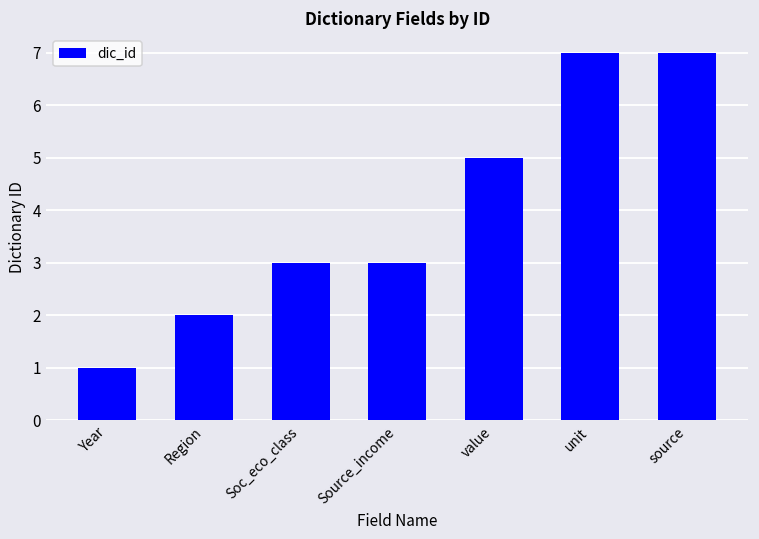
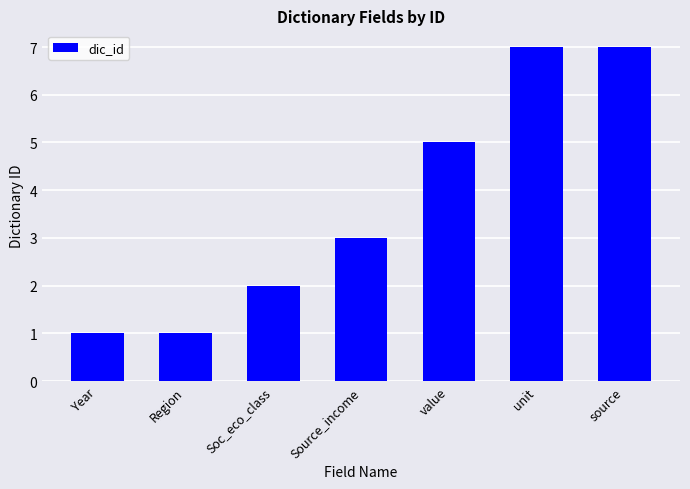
Region: 2 -> 1
Soc_eco_class: 3 -> 2
